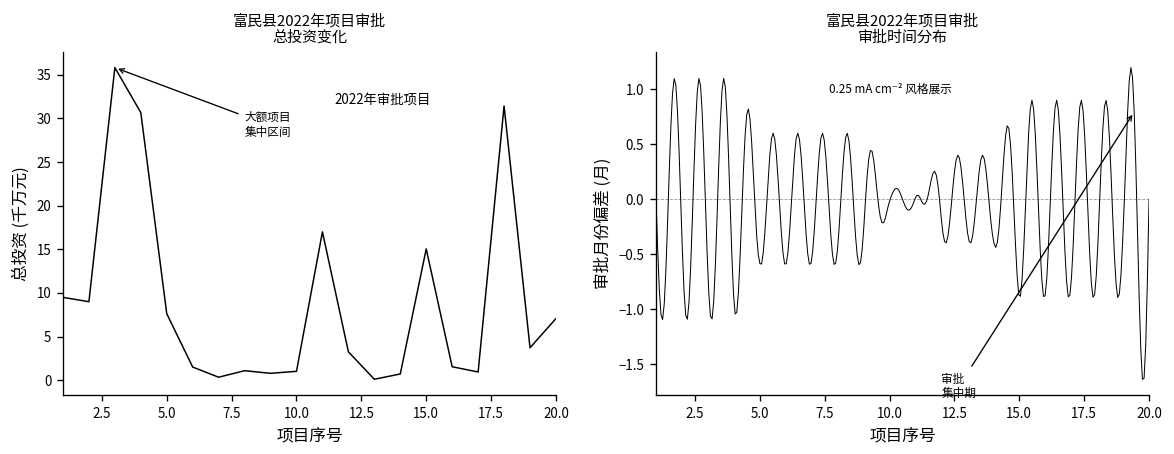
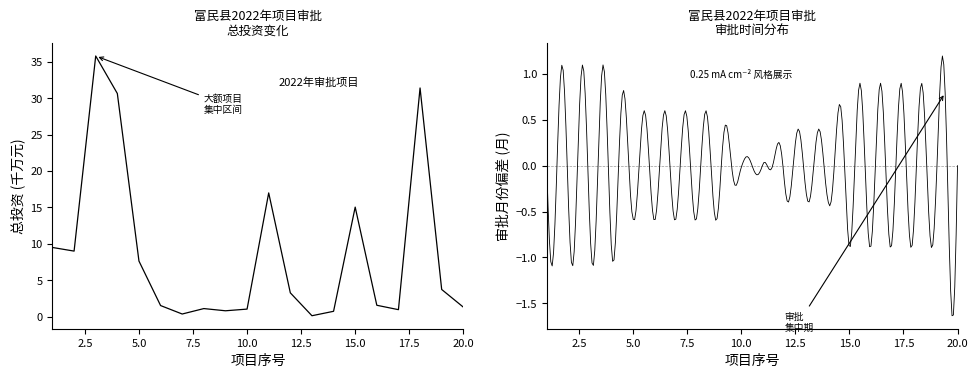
富民县2022年项目审批 总投资变化, 20.0: 7 -> 1
